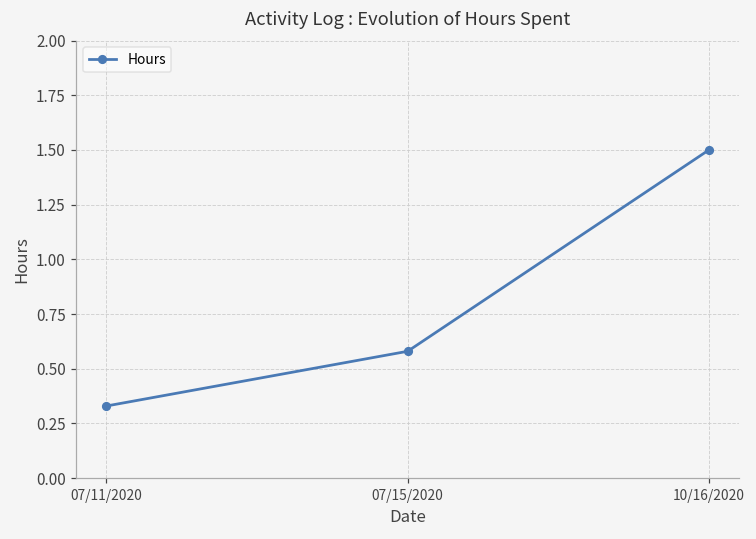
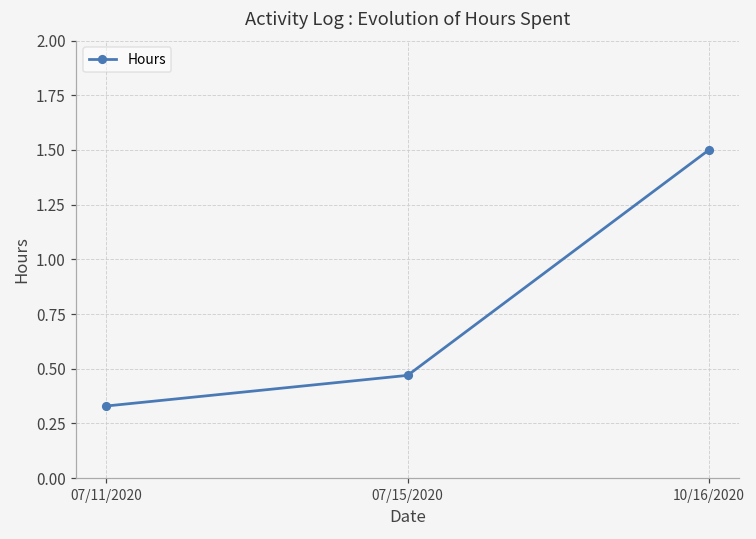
07/15/2020: 0.58 -> 0.47
